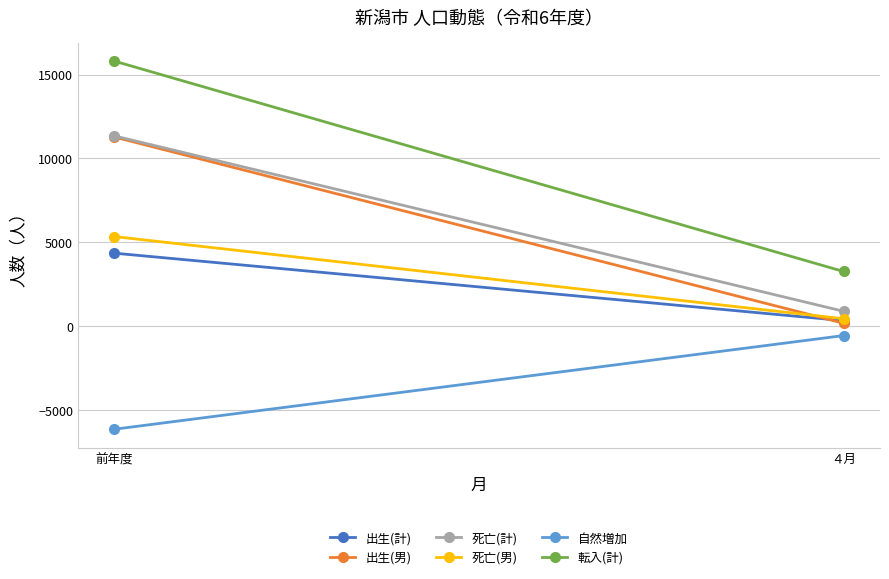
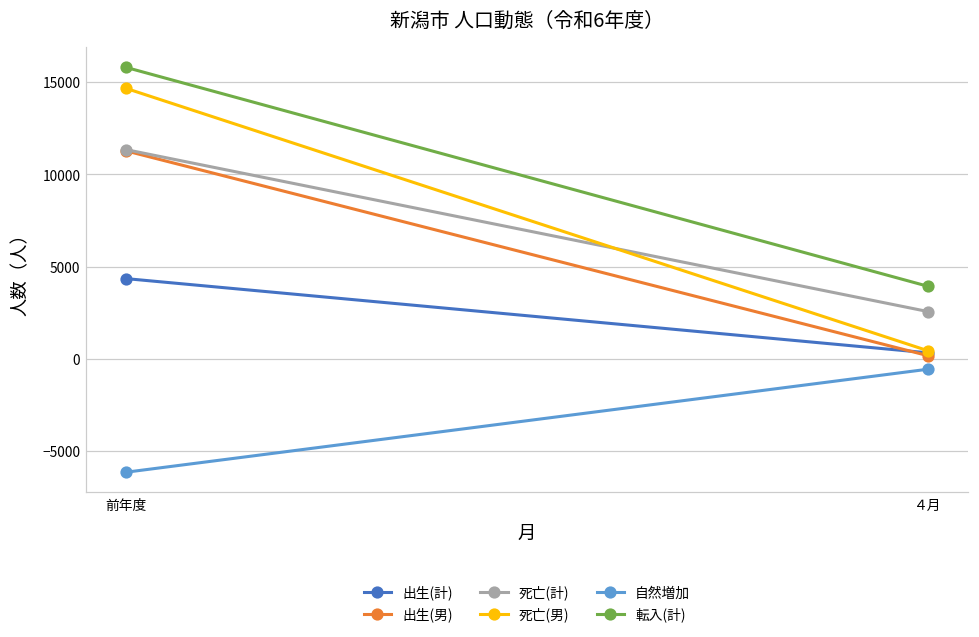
死亡(男), 前年度: 5300 -> 14700
死亡(計), ４月: 900 -> 2600
転入(計), ４月: 3300 -> 3900
